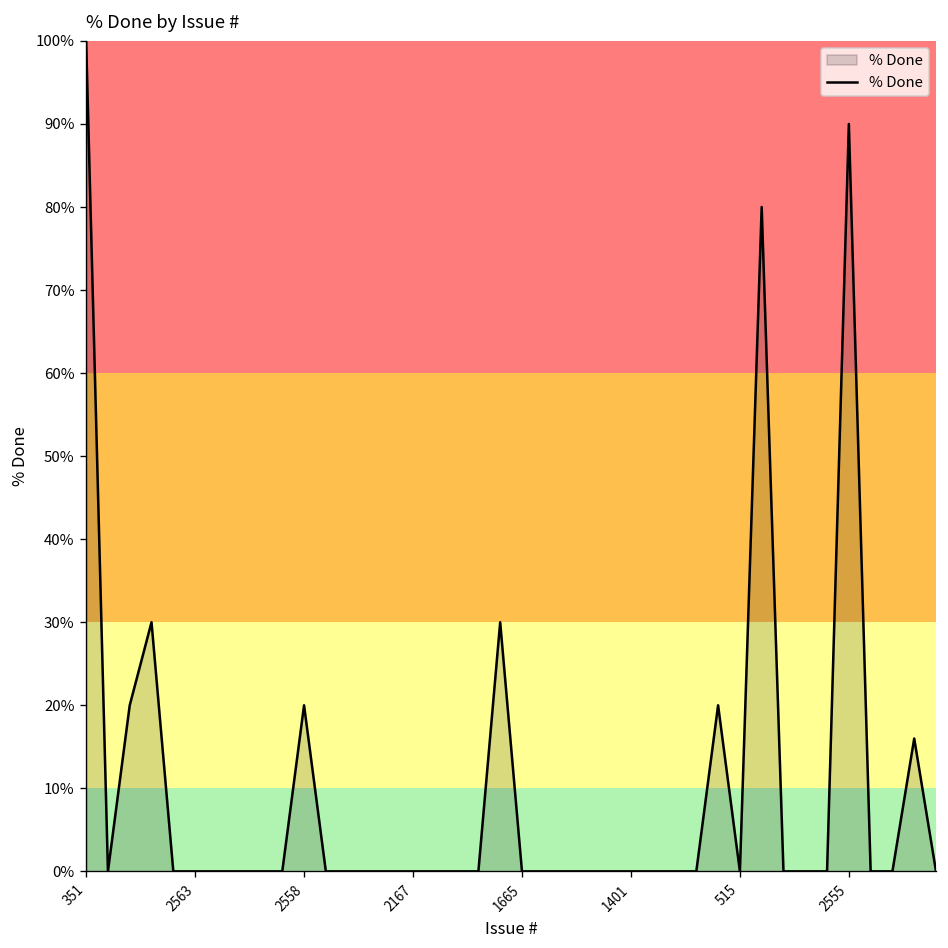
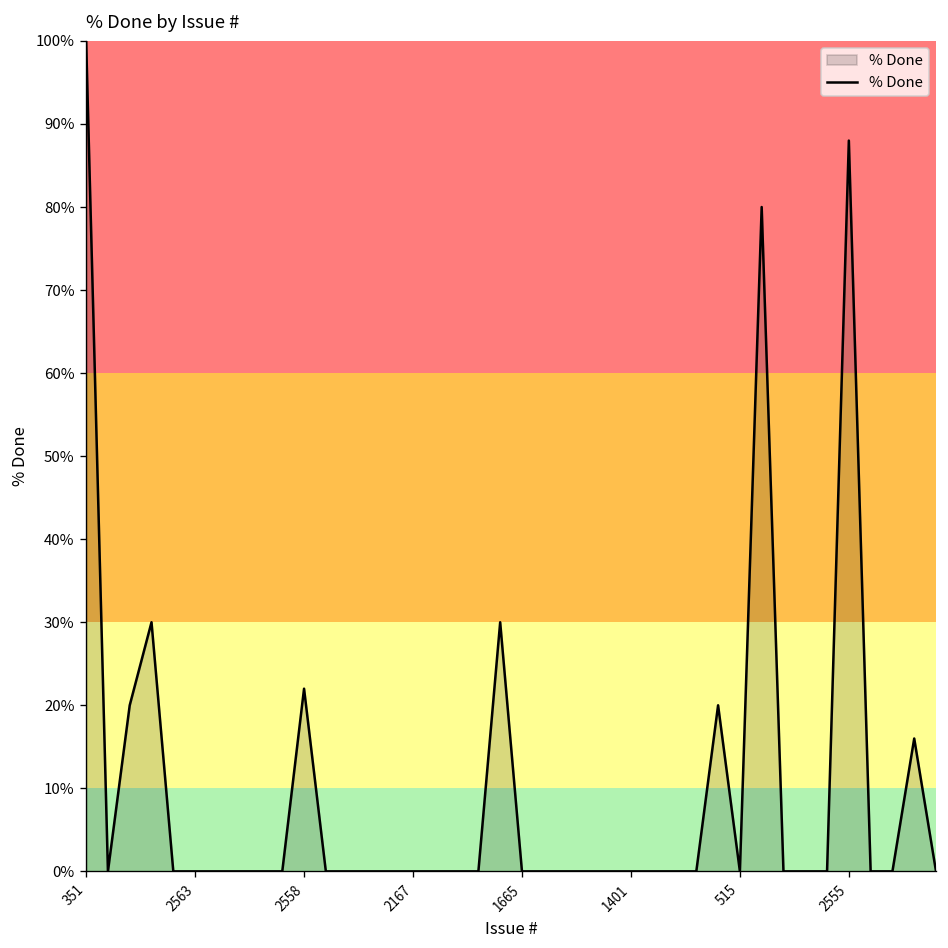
2558: 20% -> 22%
2555: 90% -> 88%
